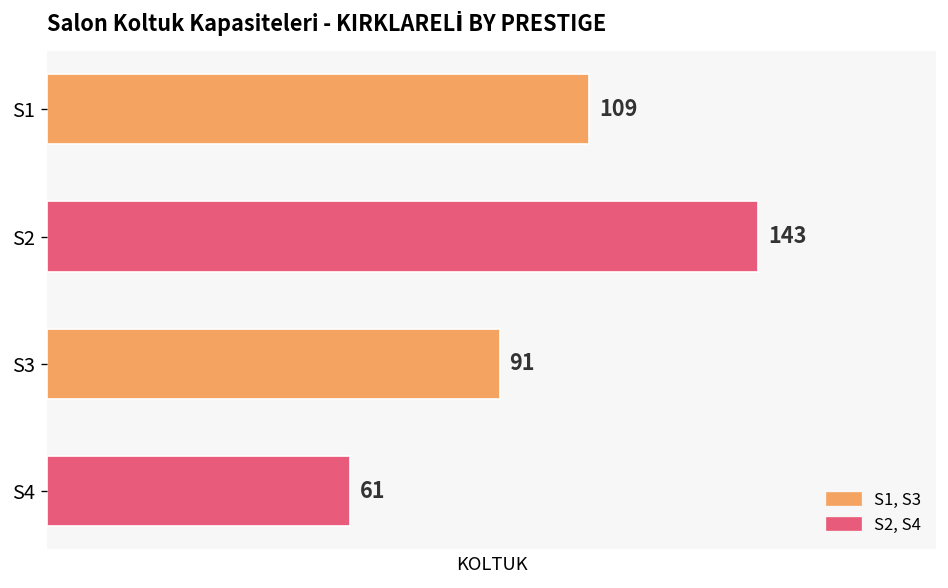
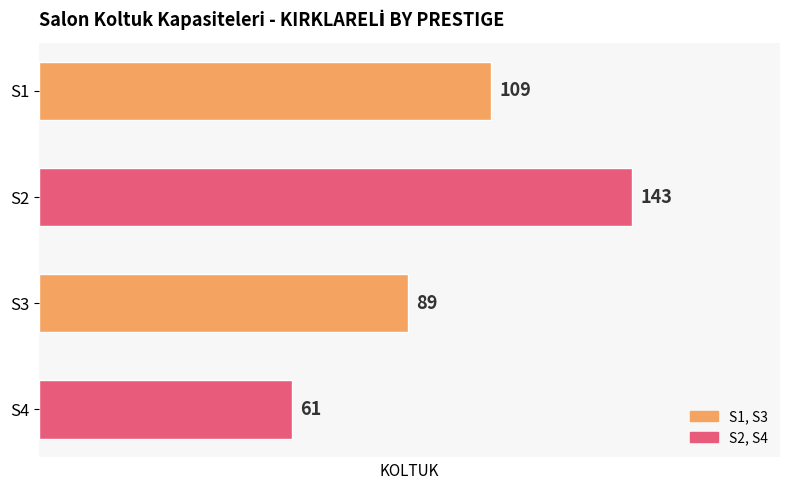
S3: 91 -> 89
